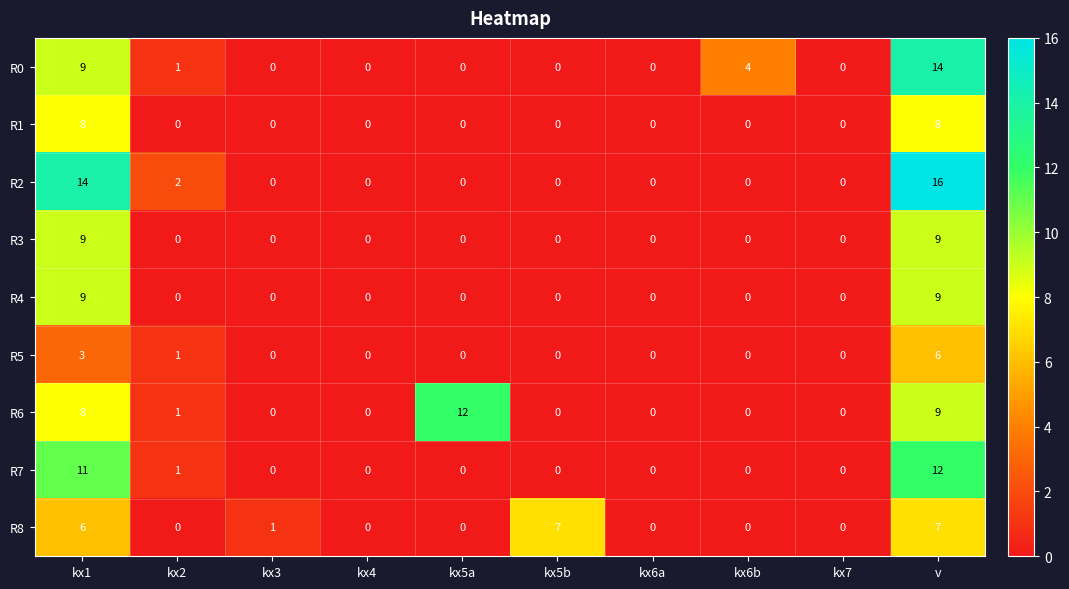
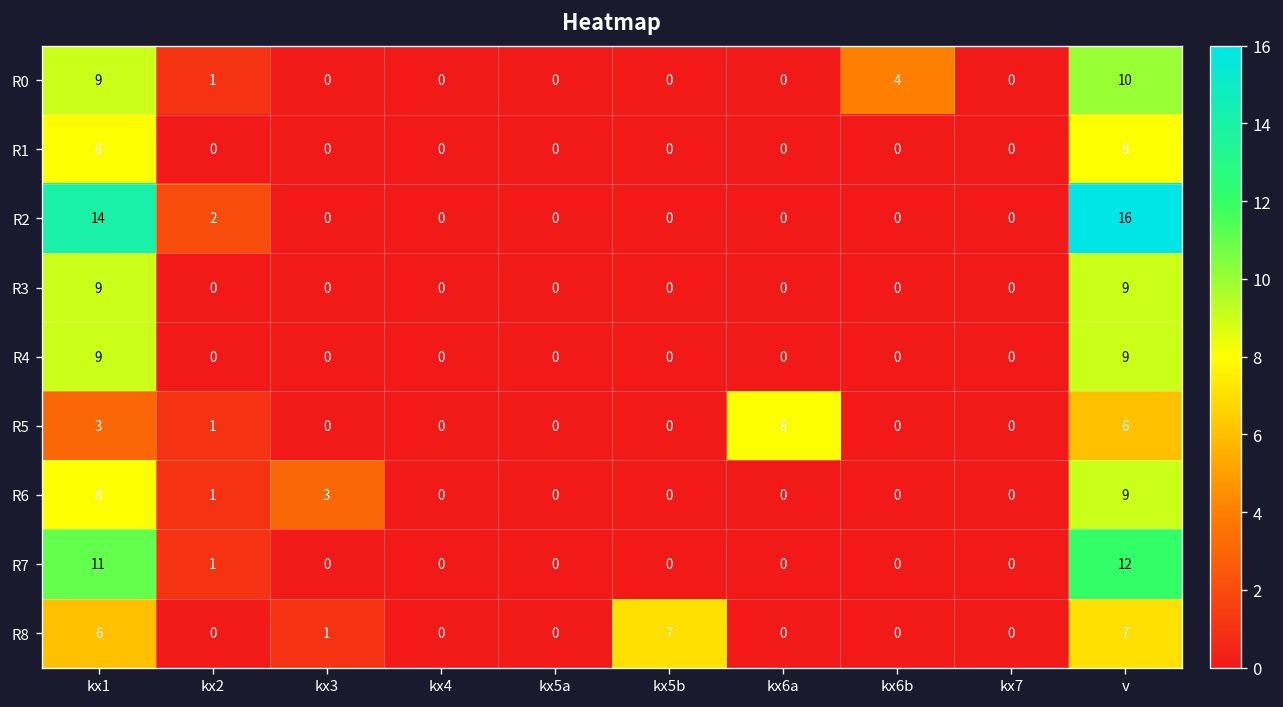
R0, v: 14 -> 10
R5, kx6a: 0 -> 8
R6, kx3: 0 -> 3
R6, kx5a: 12 -> 0
